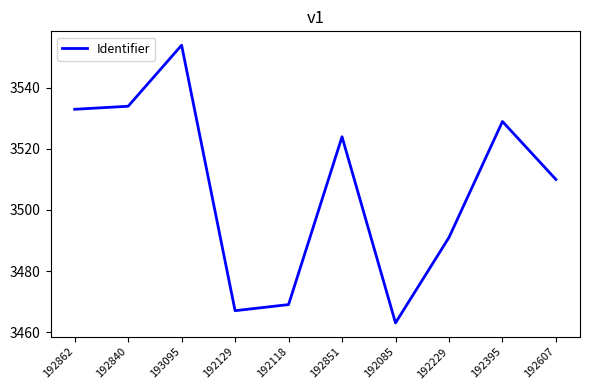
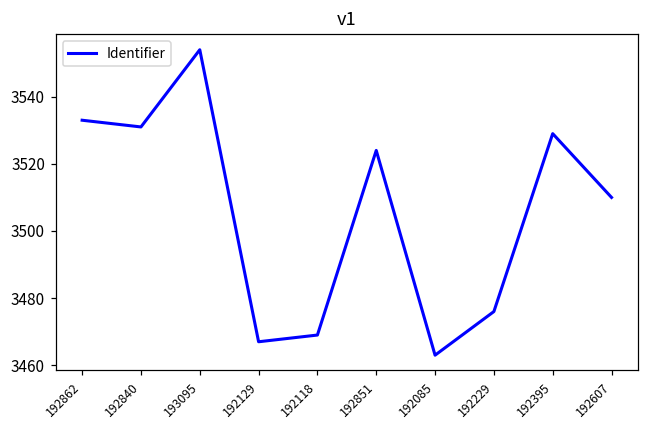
192840: 3534 -> 3531
192229: 3491 -> 3476
